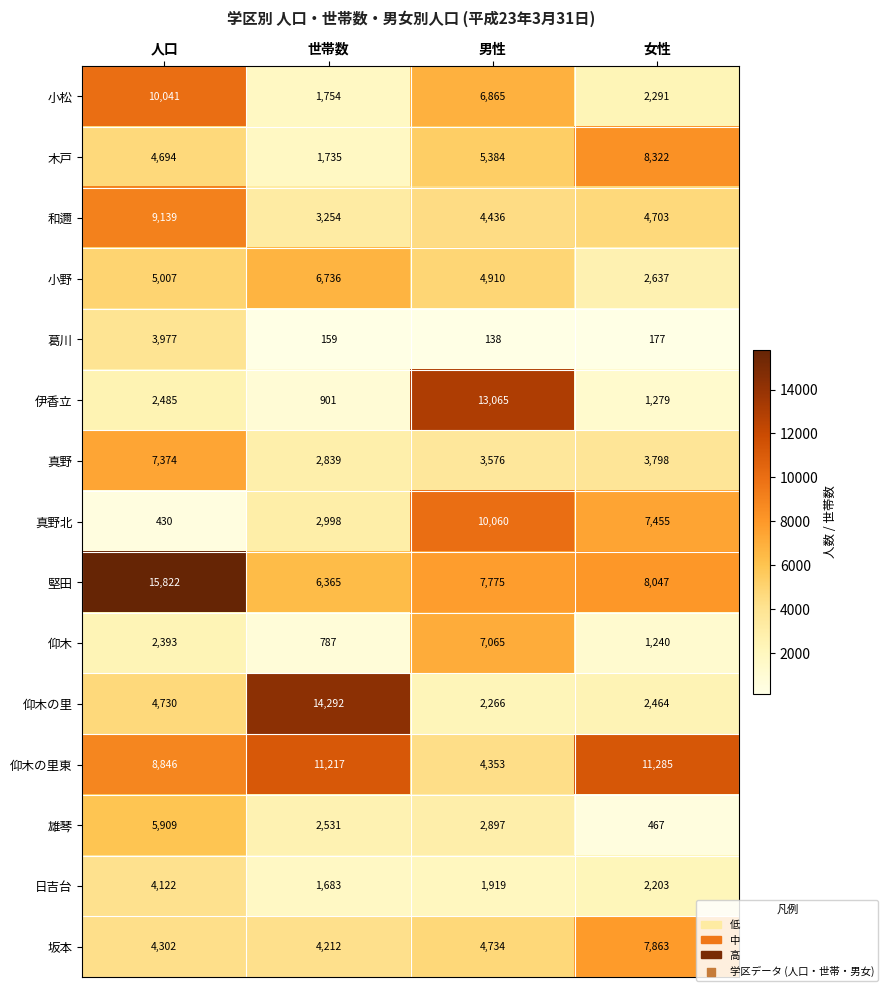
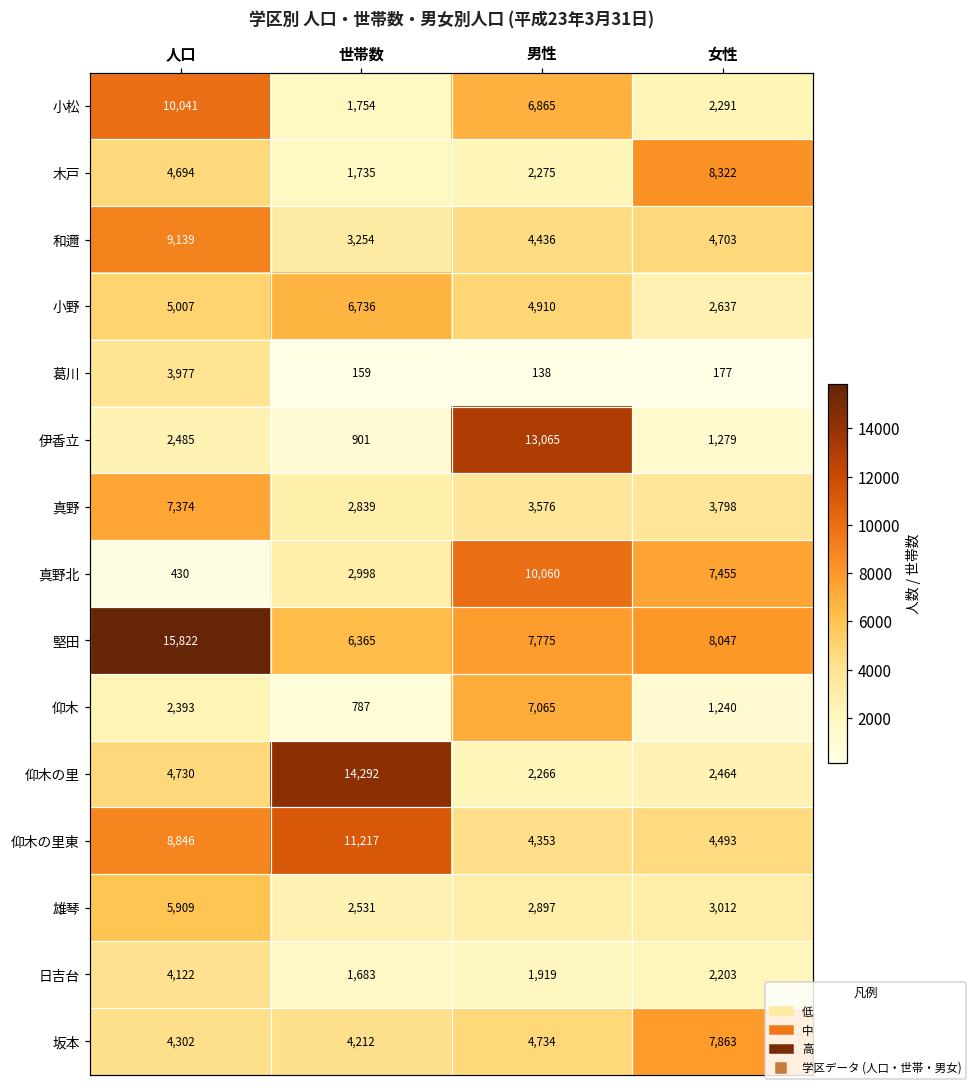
木戸, 男性: 5,384 -> 2,275
仰木の里東, 女性: 11,285 -> 4,493
雄琴, 女性: 467 -> 3,012
